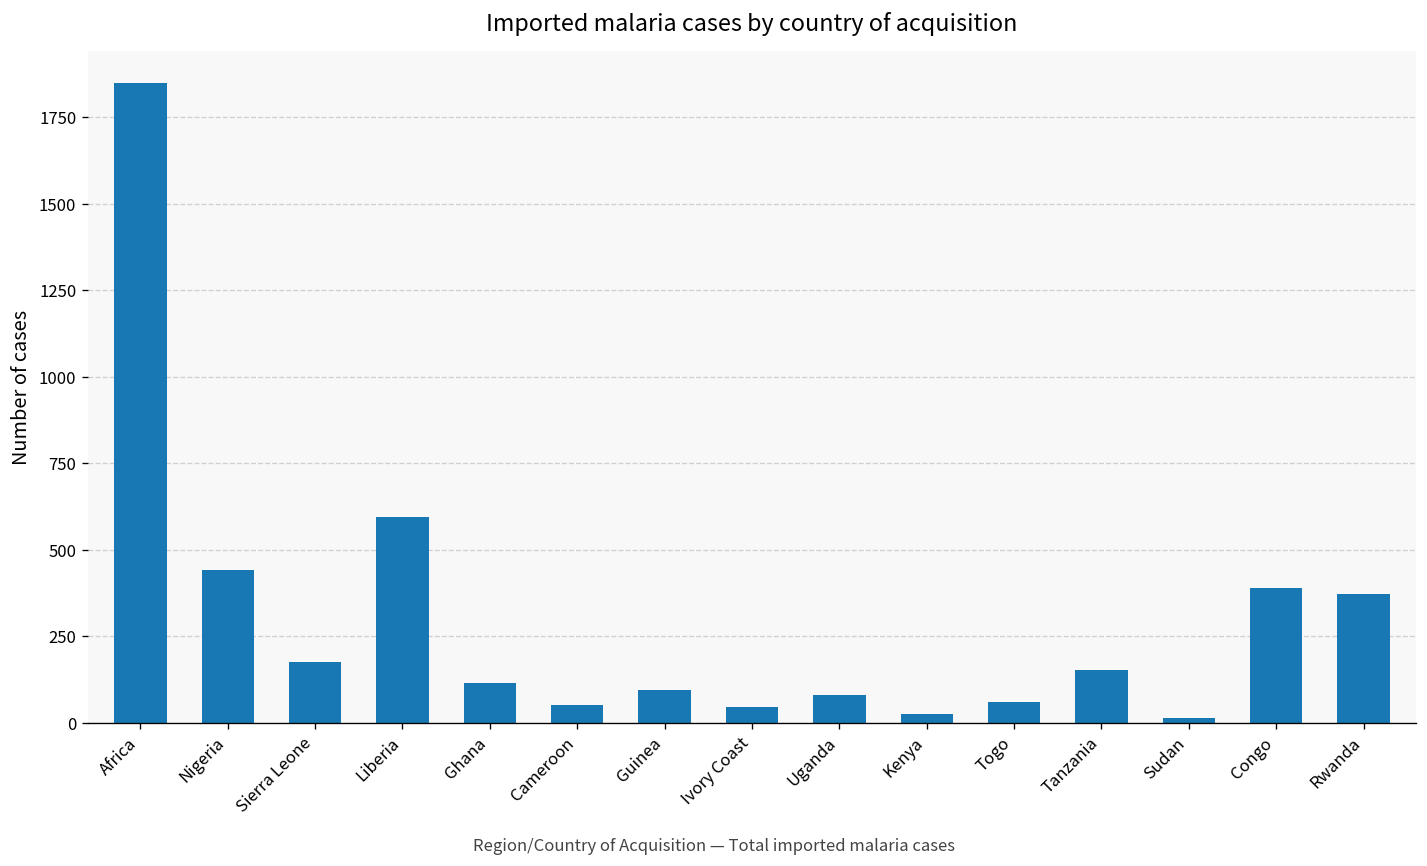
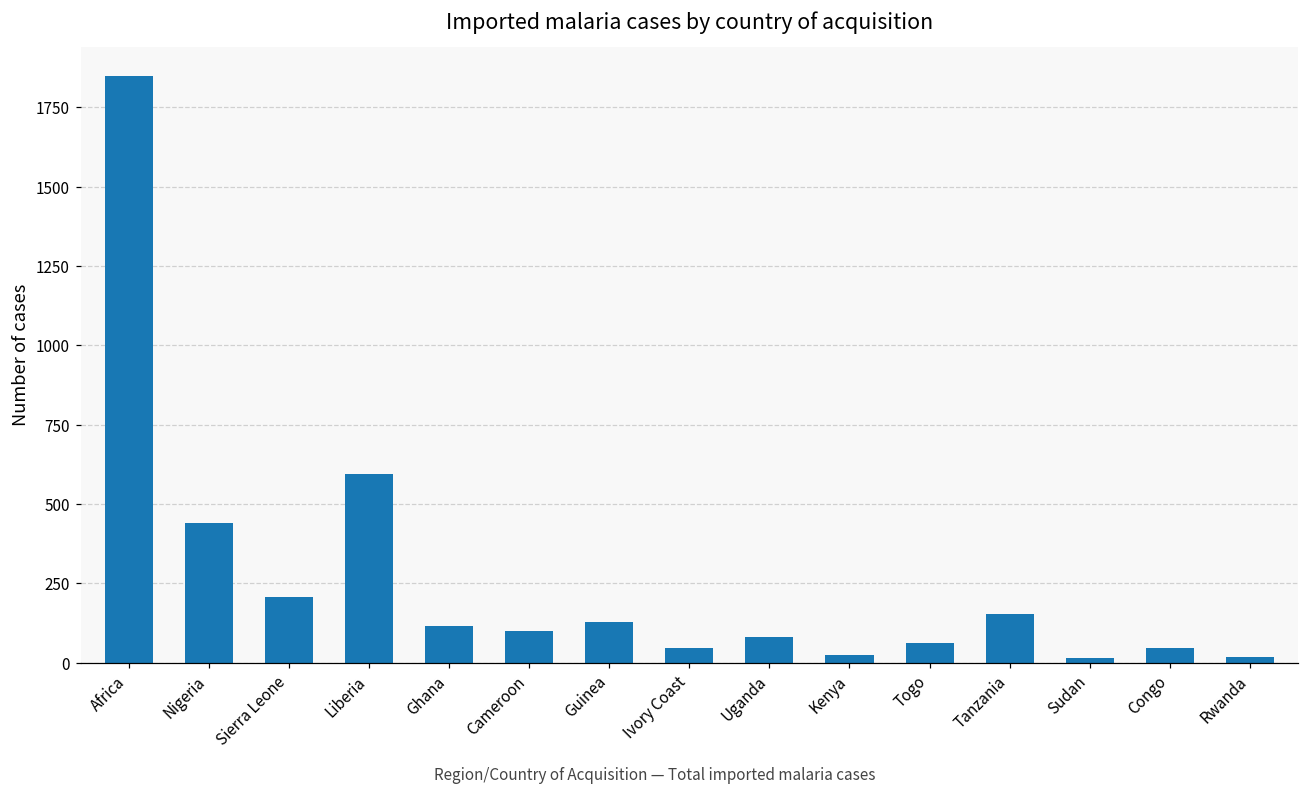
Sierra Leone: 180 -> 210
Cameroon: 50 -> 100
Guinea: 100 -> 130
Congo: 390 -> 50
Rwanda: 370 -> 20
